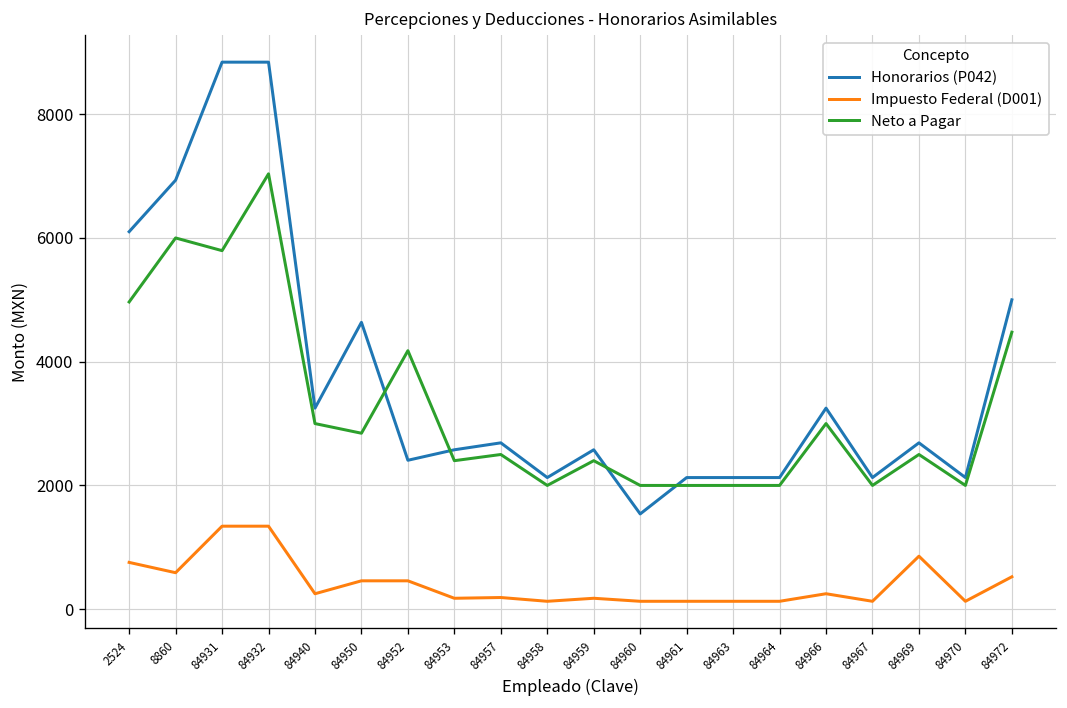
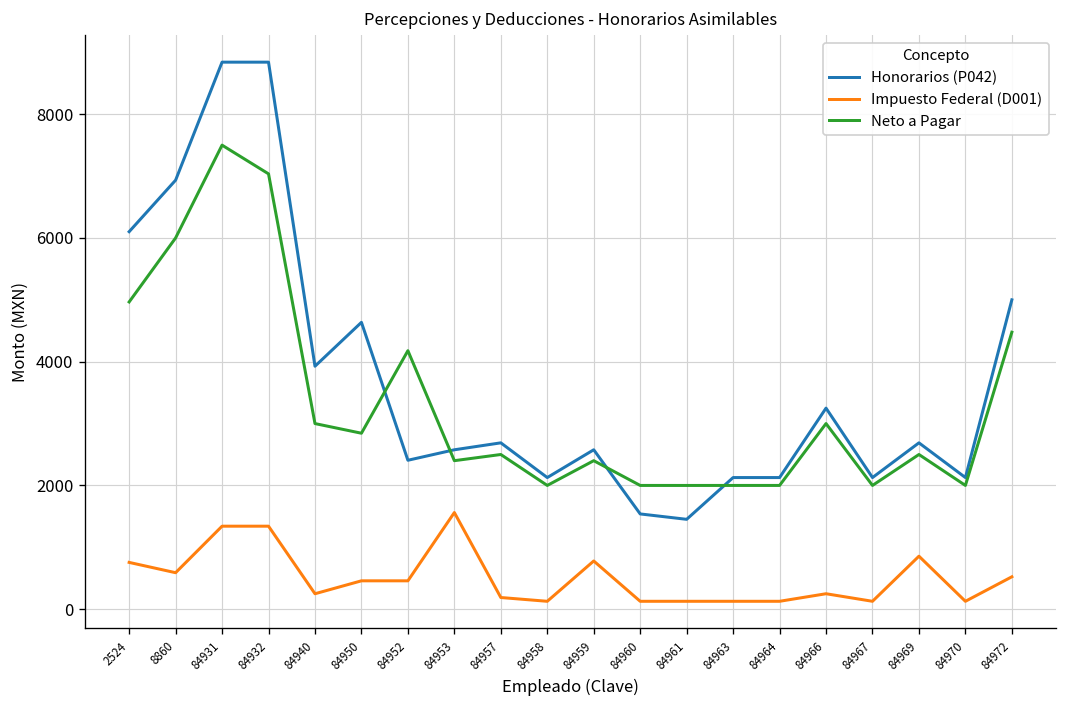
Neto a Pagar, 84931: 5800 -> 7500
Honorarios (P042), 84940: 3200 -> 3900
Impuesto Federal (D001), 84953: 200 -> 1600
Impuesto Federal (D001), 84959: 200 -> 800
Honorarios (P042), 84961: 2100 -> 1500
